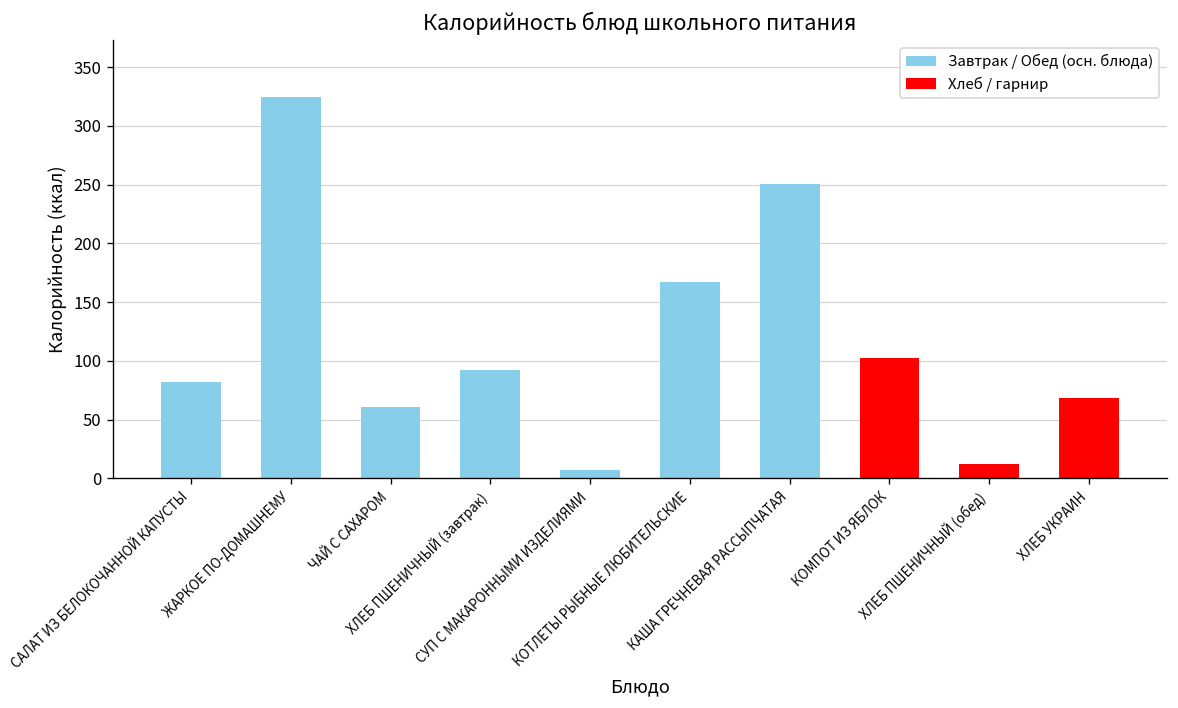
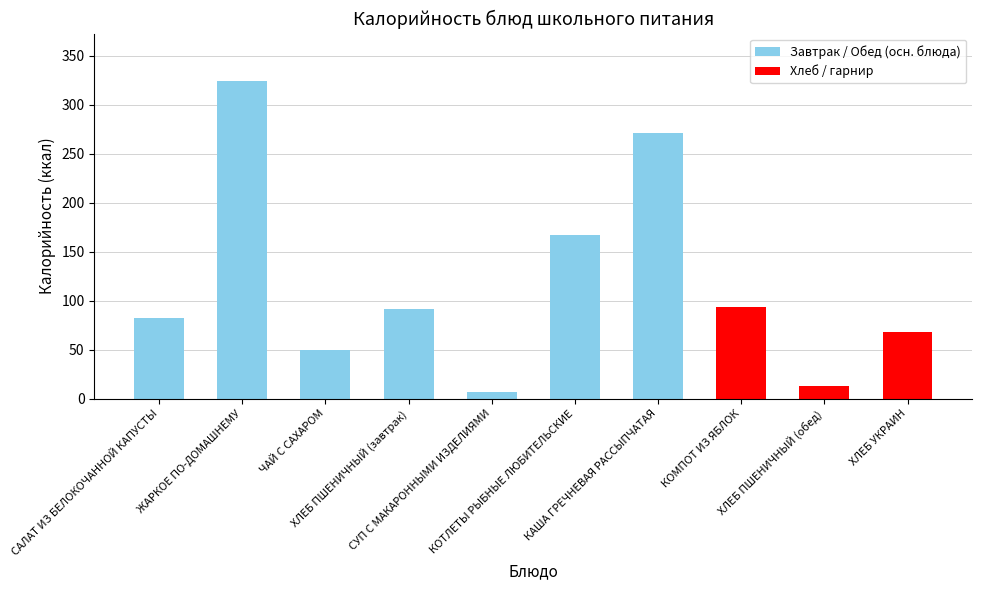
ЧАЙ С САХАРОМ: 60 -> 50
КАША ГРЕЧНЕВАЯ РАССЫПЧАТАЯ: 250 -> 270
КОМПОТ ИЗ ЯБЛОК: 100 -> 90
